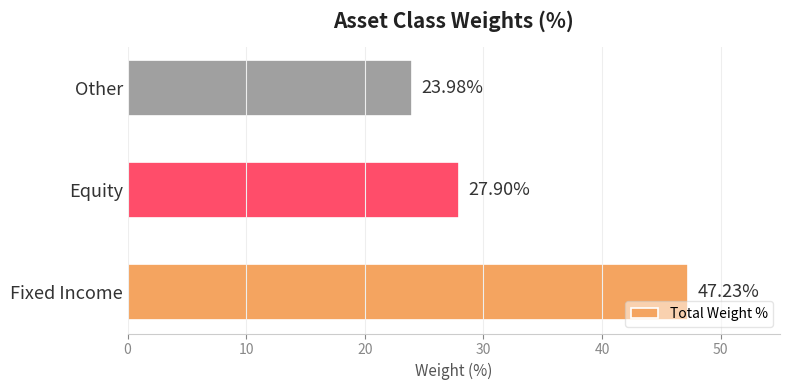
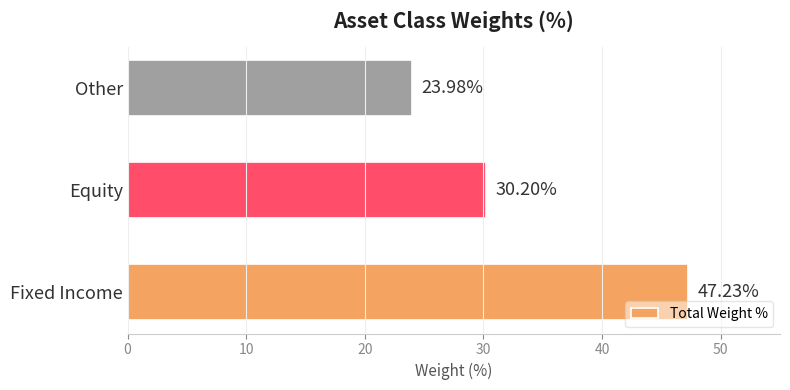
Equity: 27.90% -> 30.20%
